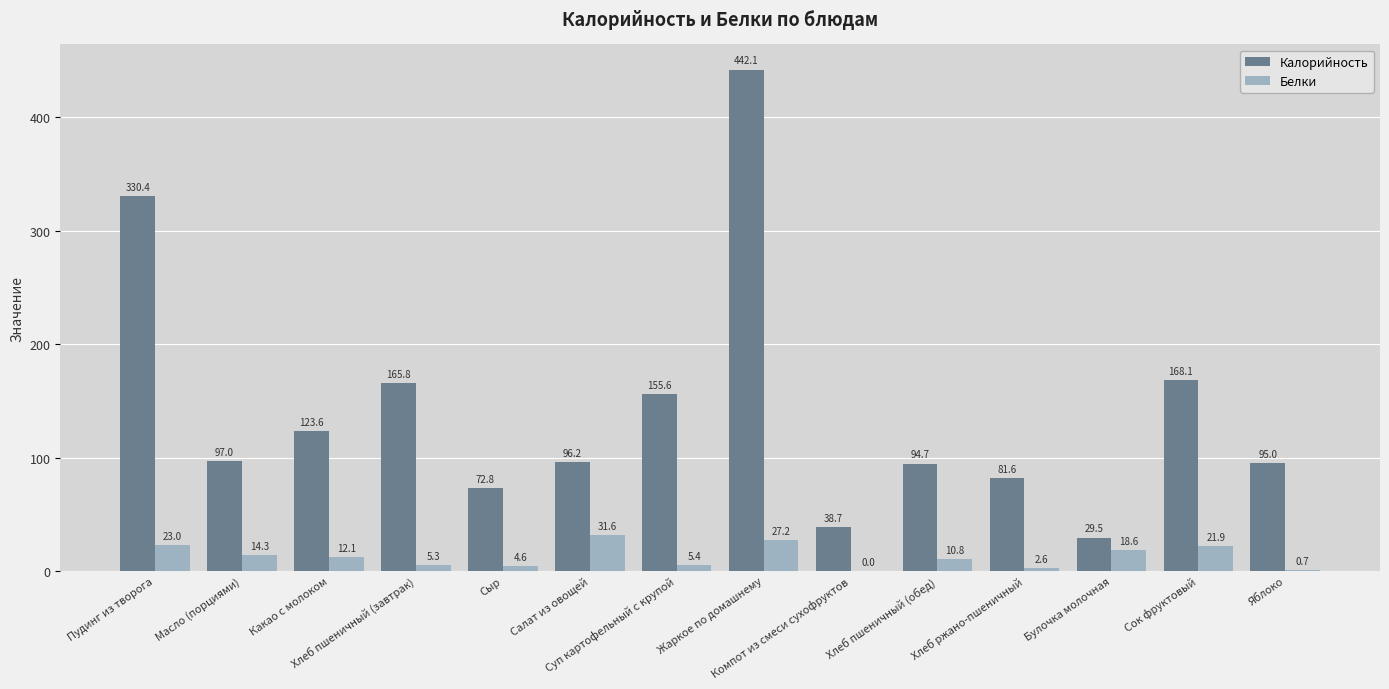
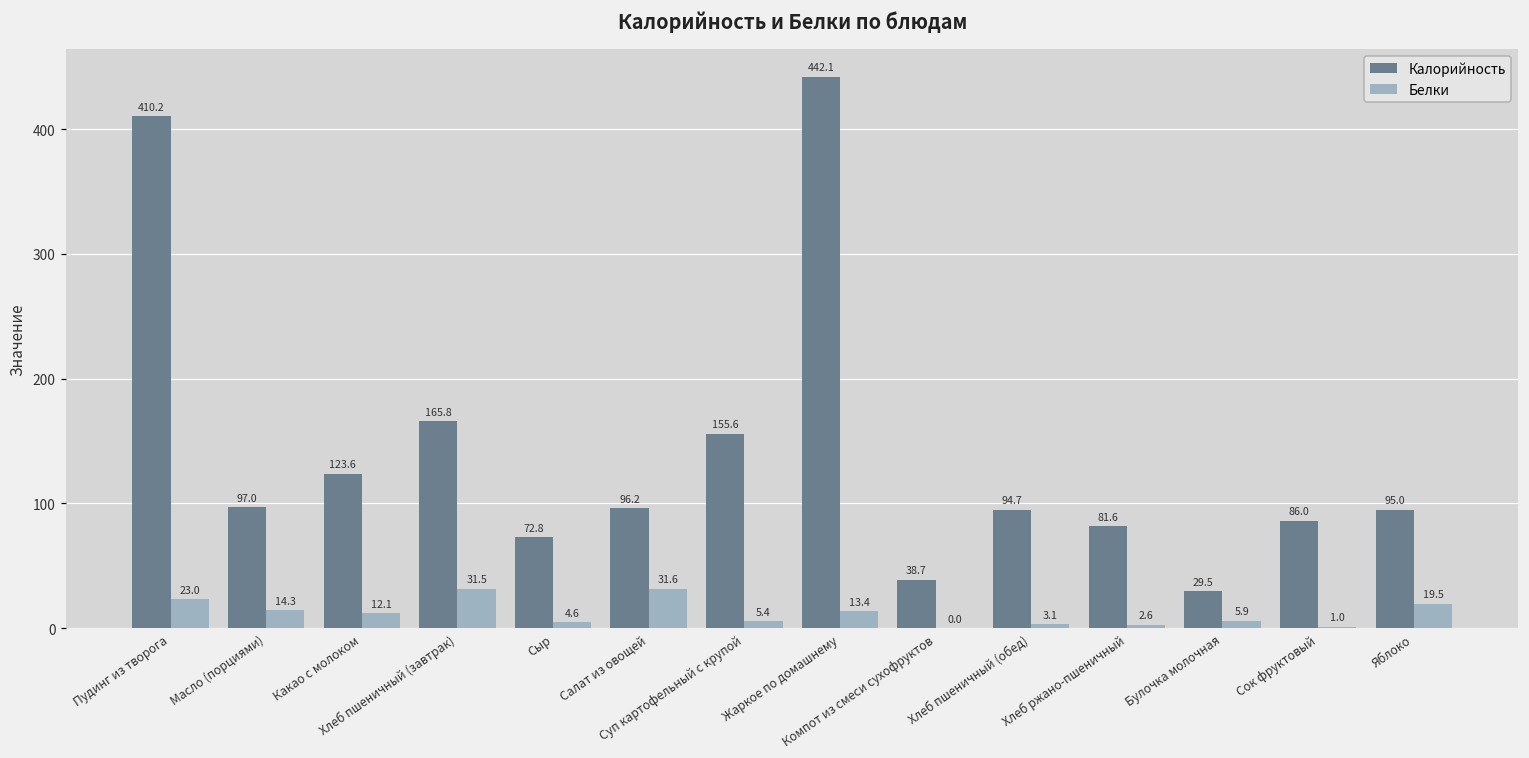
Калорийность, Пудинг из творога: 330.4 -> 410.2
Белки, Хлеб пшеничный (завтрак): 5.3 -> 31.5
Белки, Жаркое по домашнему: 27.2 -> 13.4
Белки, Хлеб пшеничный (обед): 10.8 -> 3.1
Белки, Булочка молочная: 18.6 -> 5.9
Калорийность, Сок фруктовый: 168.1 -> 86.0
Белки, Сок фруктовый: 21.9 -> 1.0
Белки, Яблоко: 0.7 -> 19.5
